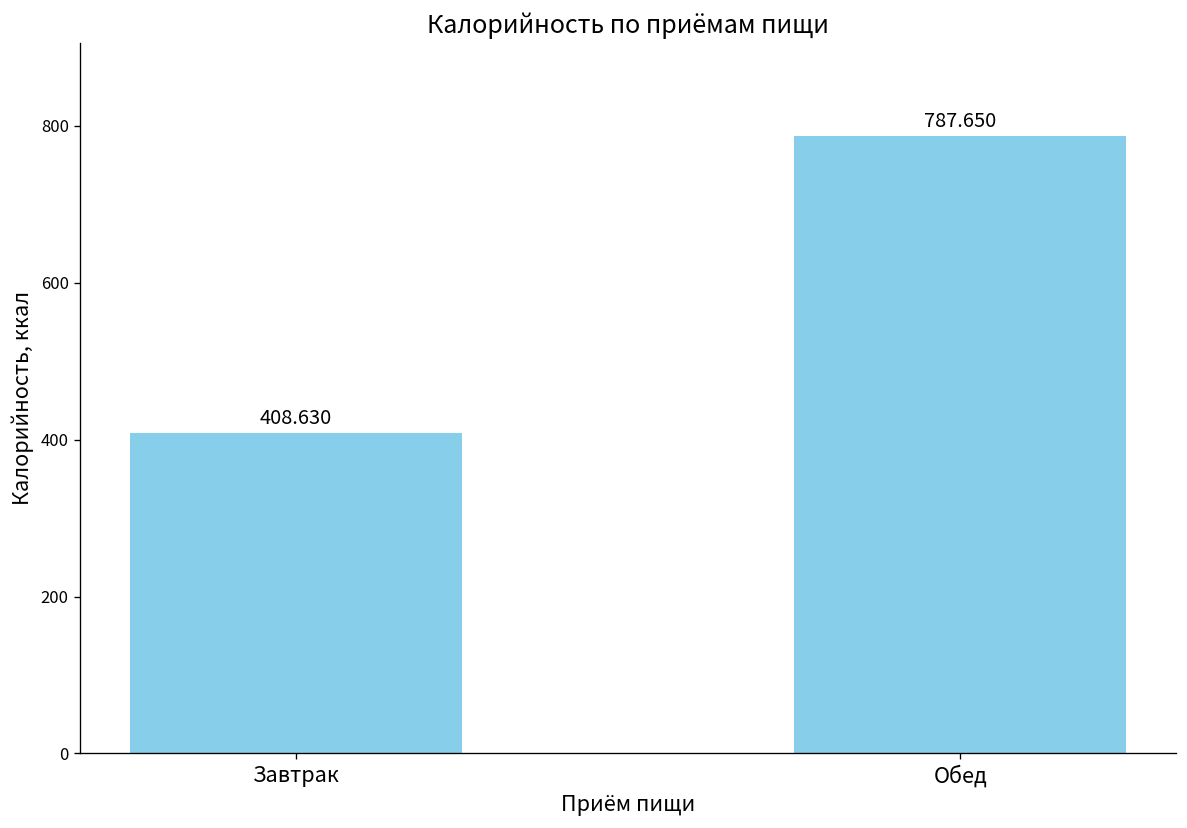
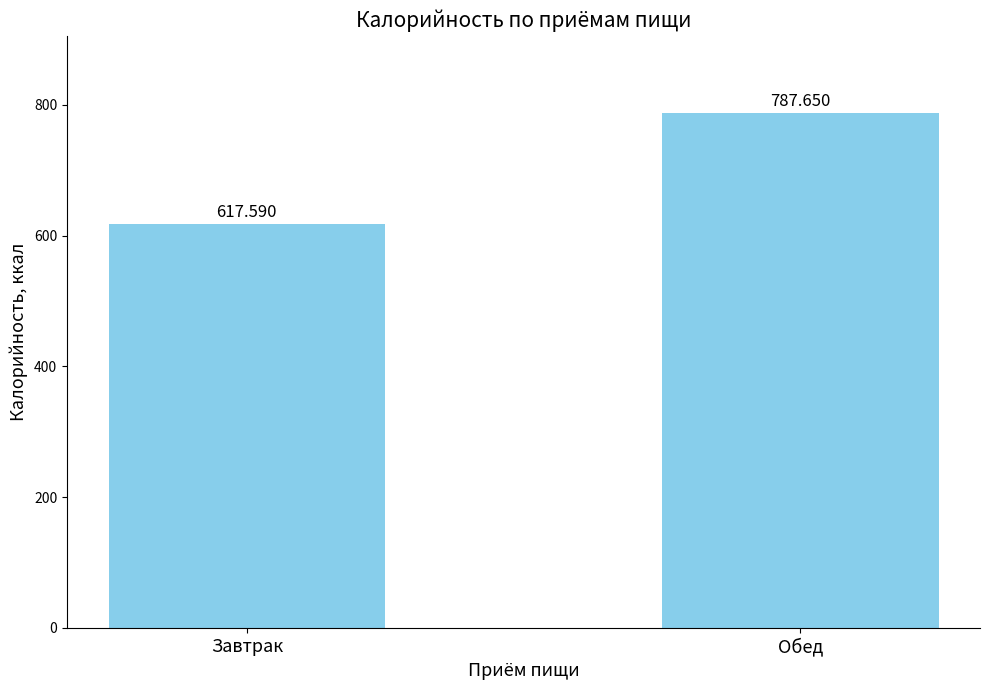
Завтрак: 408.630 -> 617.590
